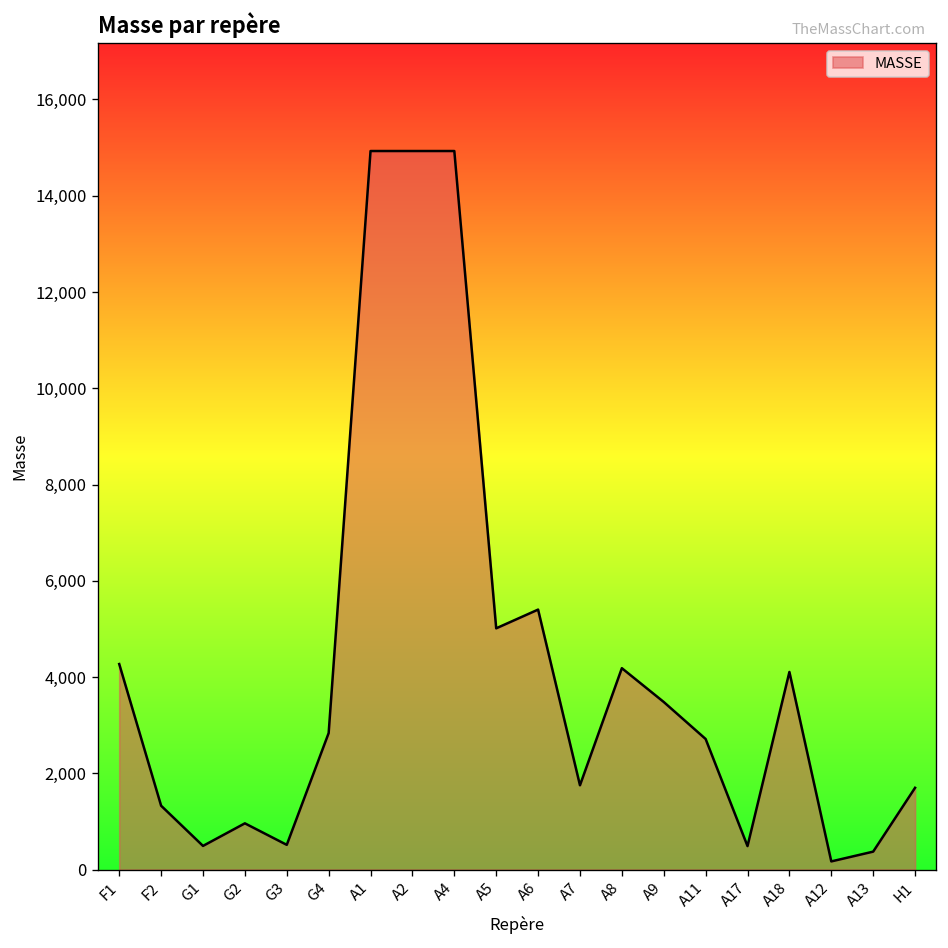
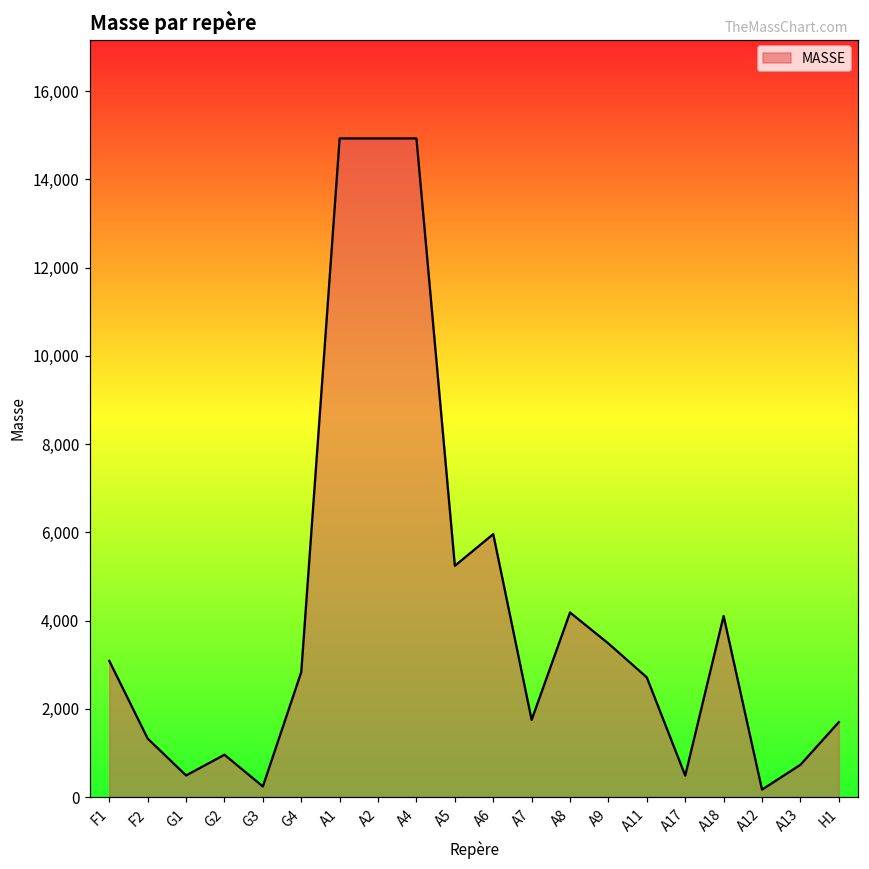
F1: 4,300 -> 3,100
G3: 500 -> 200
A5: 5,000 -> 5,200
A6: 5,400 -> 6,000
A13: 400 -> 700
